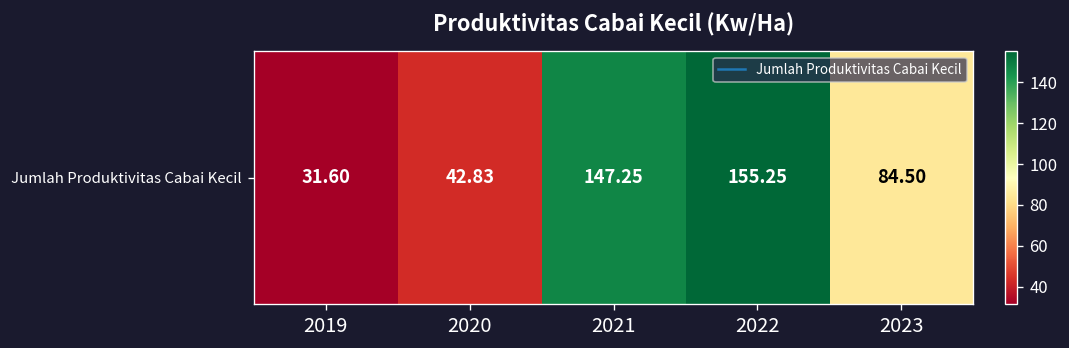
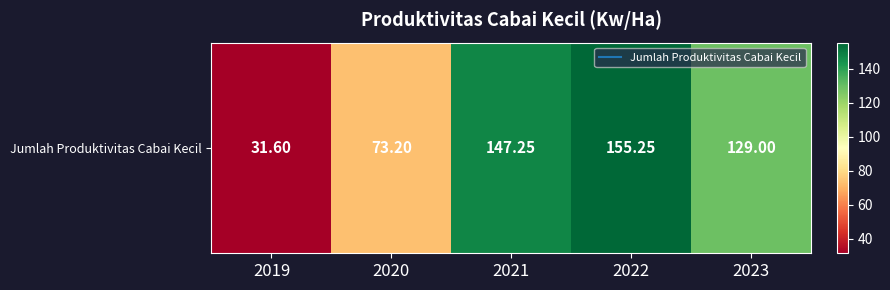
Jumlah Produktivitas Cabai Kecil, 2020: 42.83 -> 73.20
Jumlah Produktivitas Cabai Kecil, 2023: 84.50 -> 129.00
